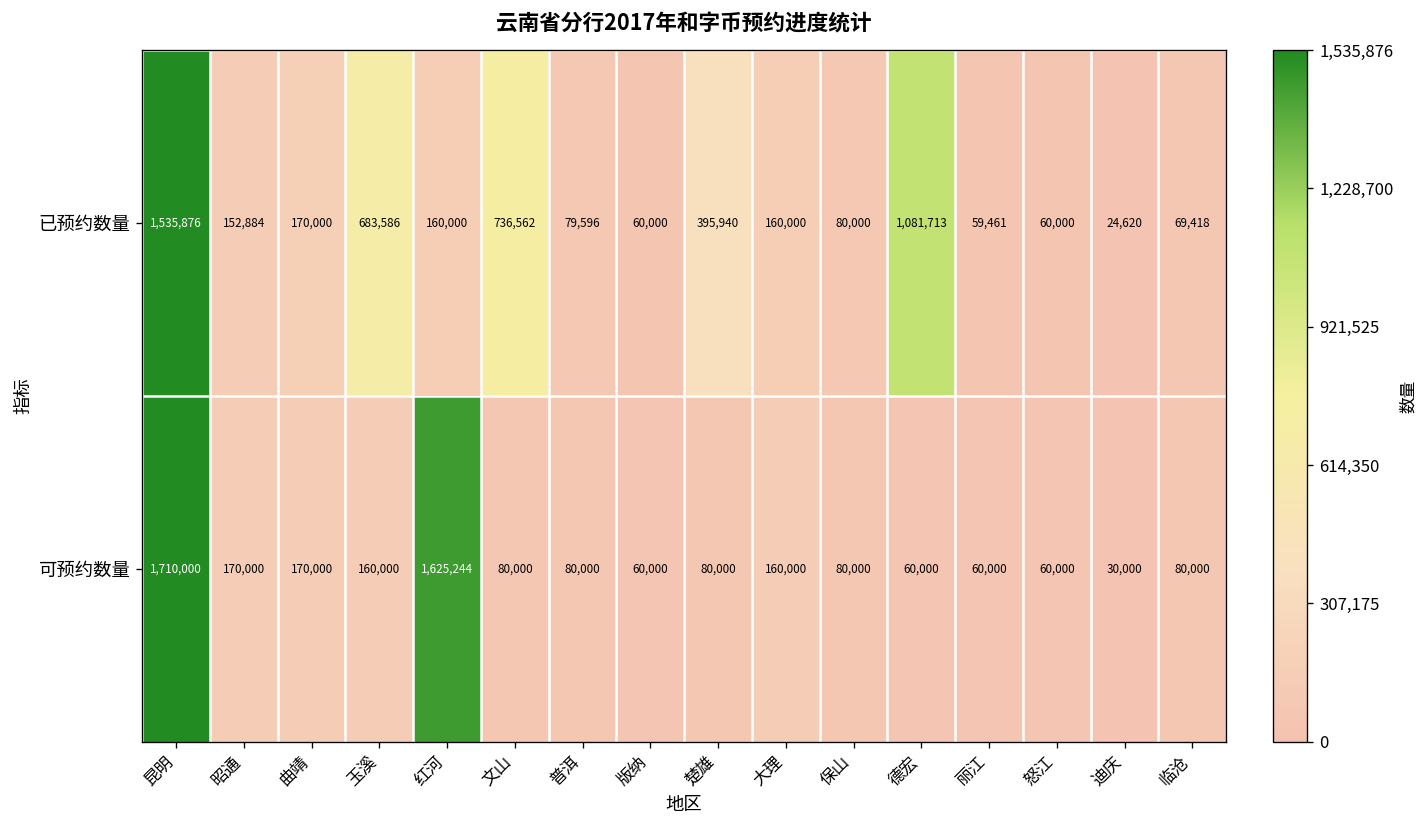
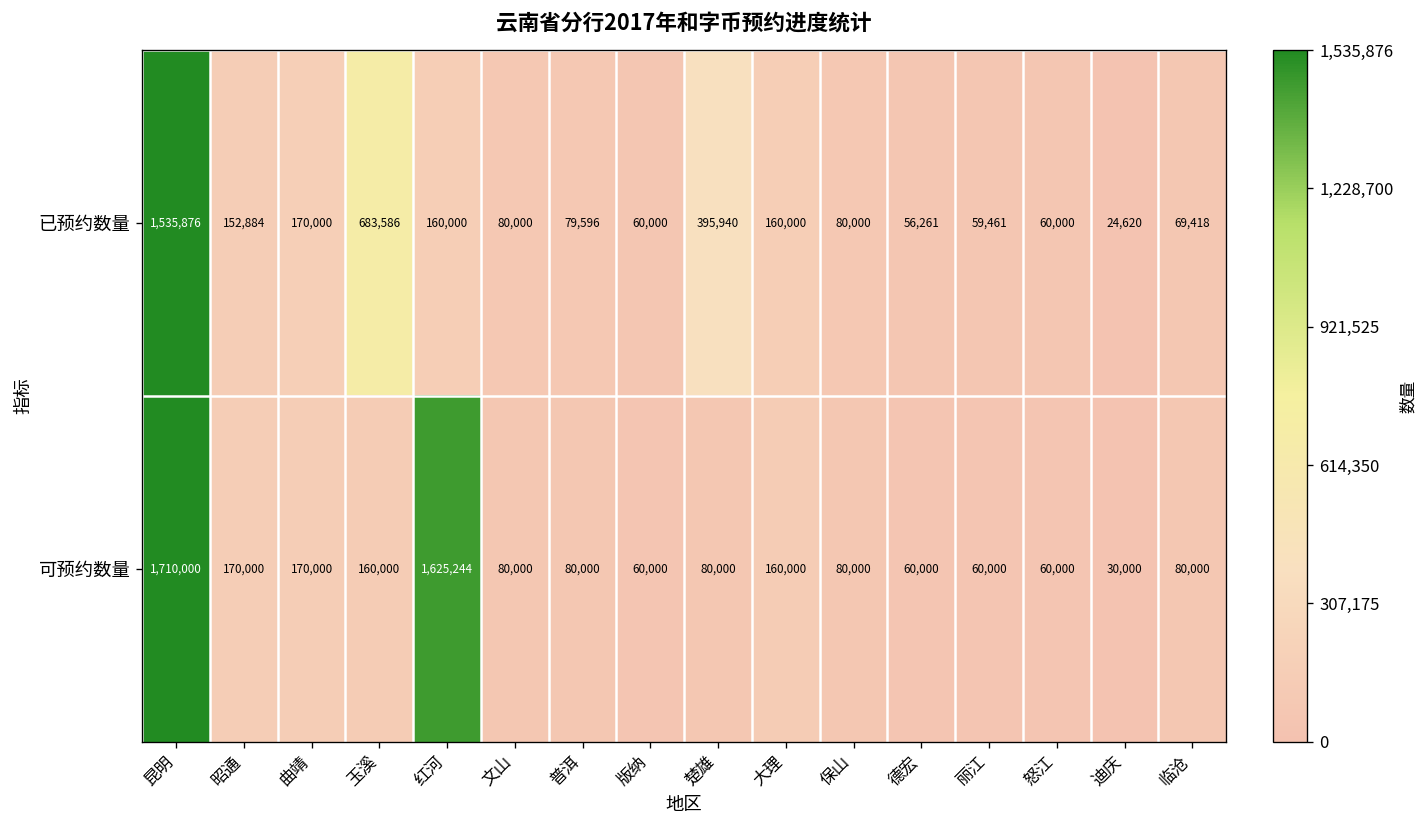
已预约数量, 文山: 736,562 -> 80,000
已预约数量, 德宏: 1,081,713 -> 56,261
